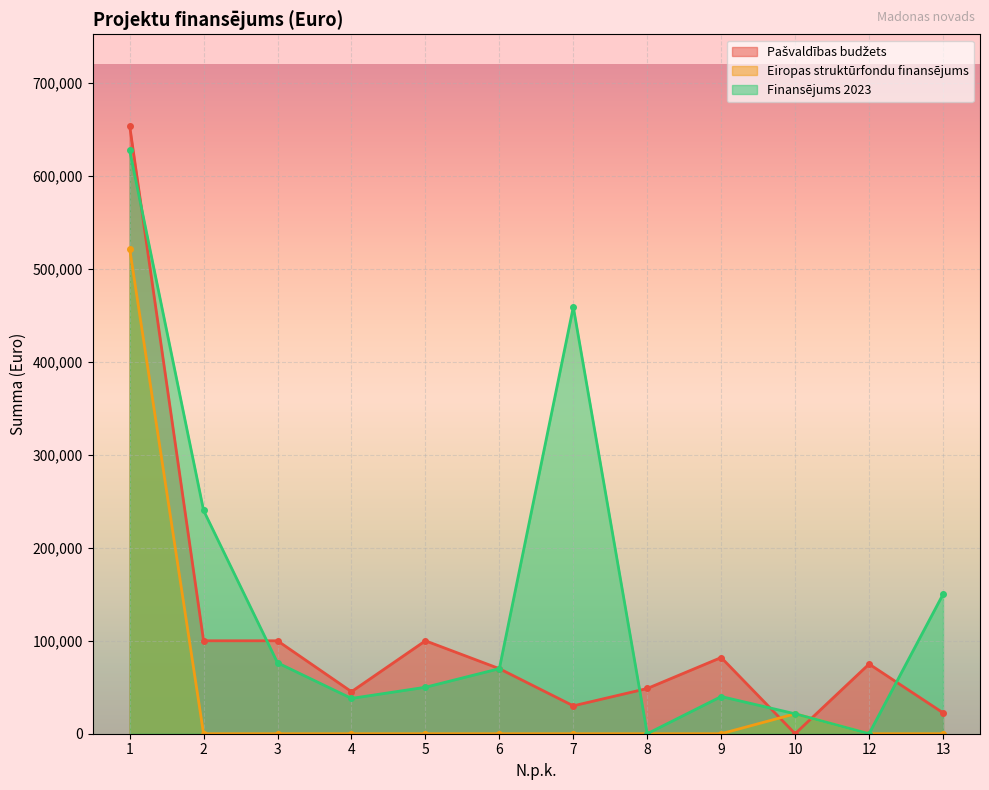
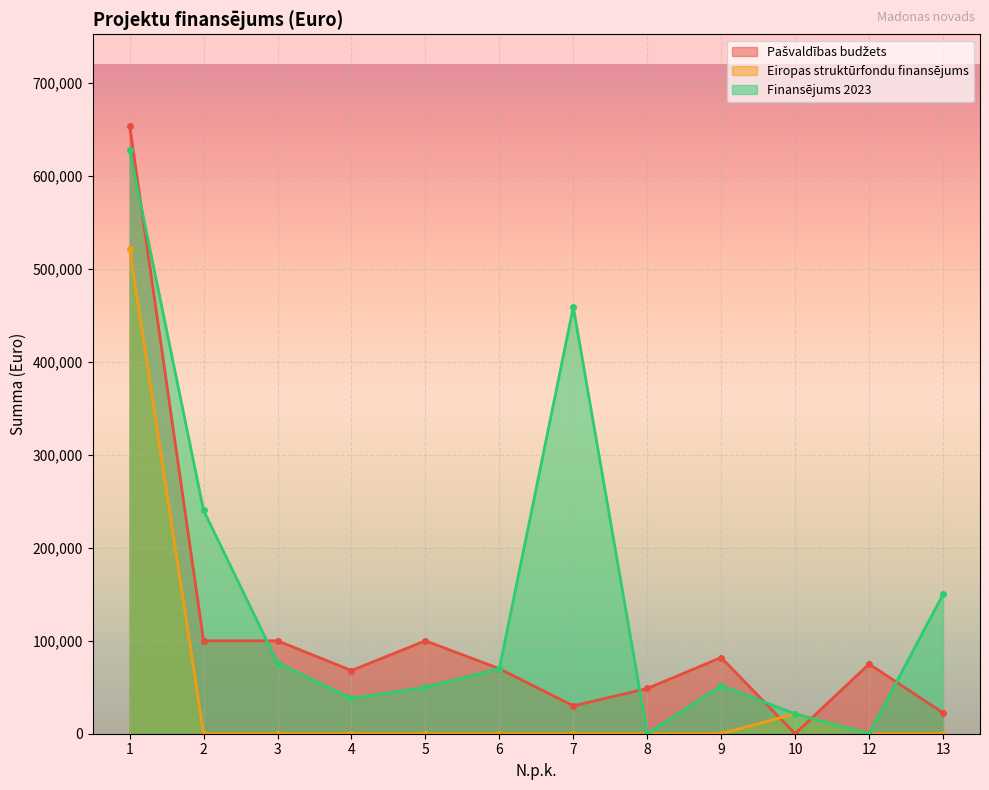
Pašvaldības budžets, 4: 50,000 -> 70,000
Finansējums 2023, 9: 40,000 -> 50,000
